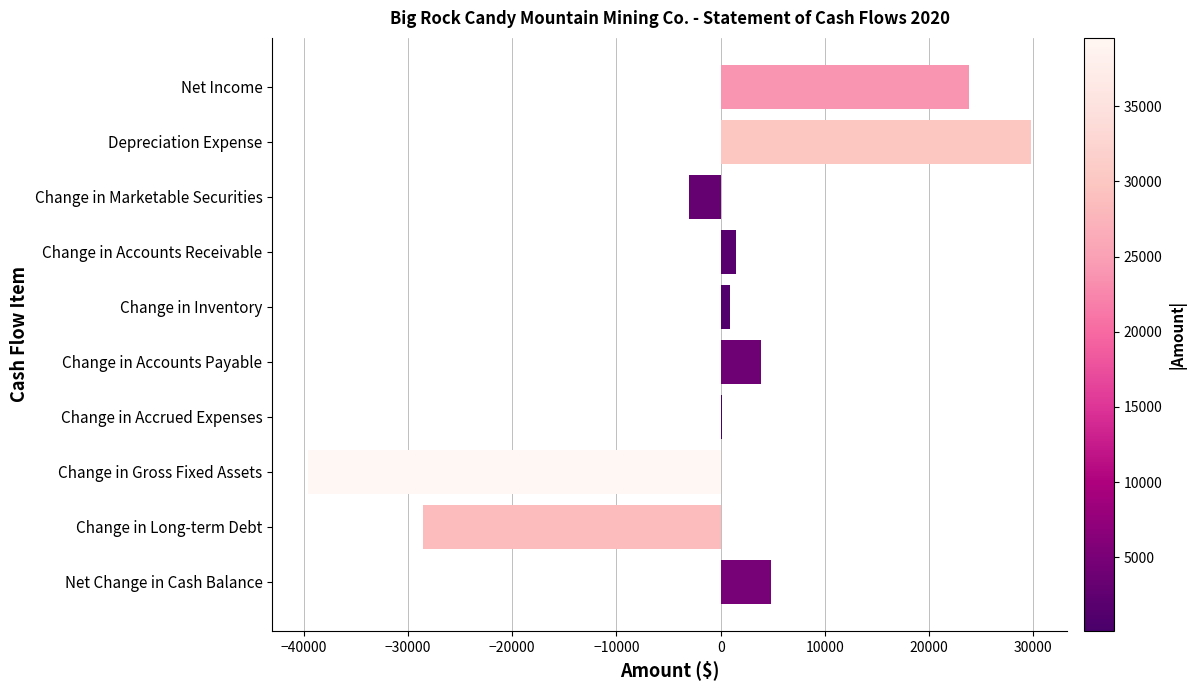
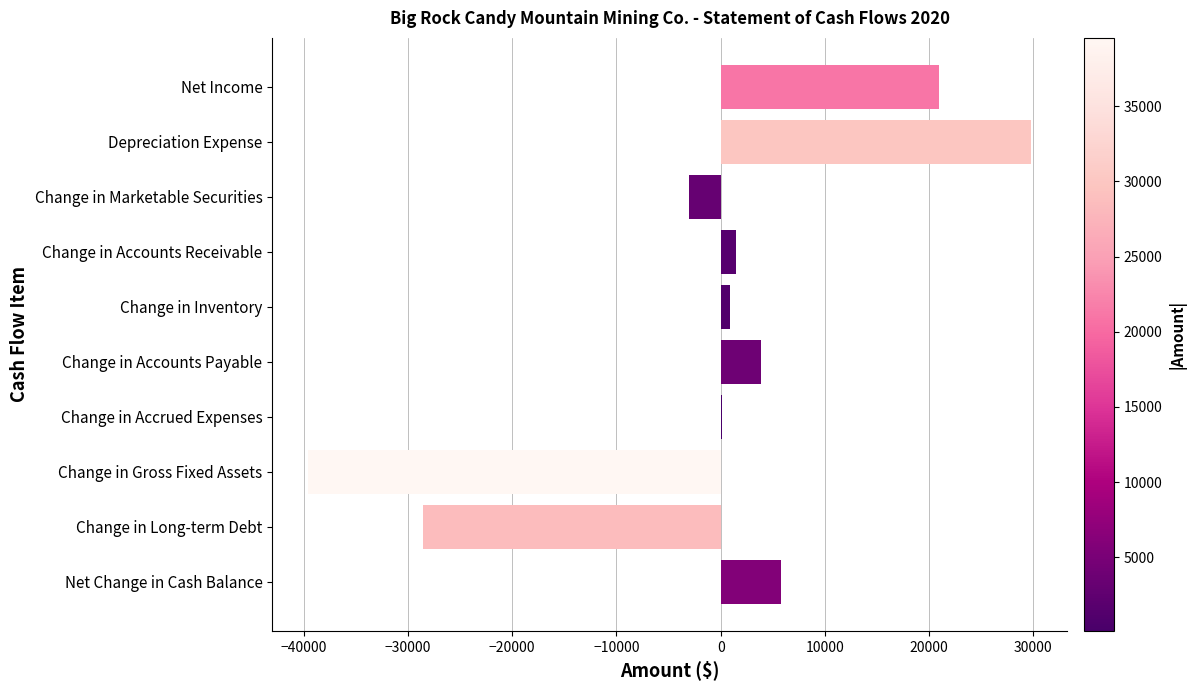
Net Income: 23800 -> 20900
Net Change in Cash Balance: 4800 -> 5800
